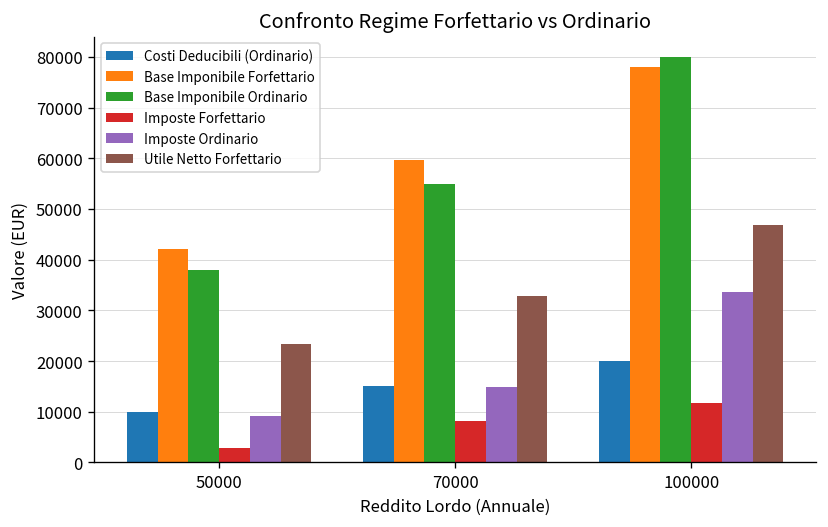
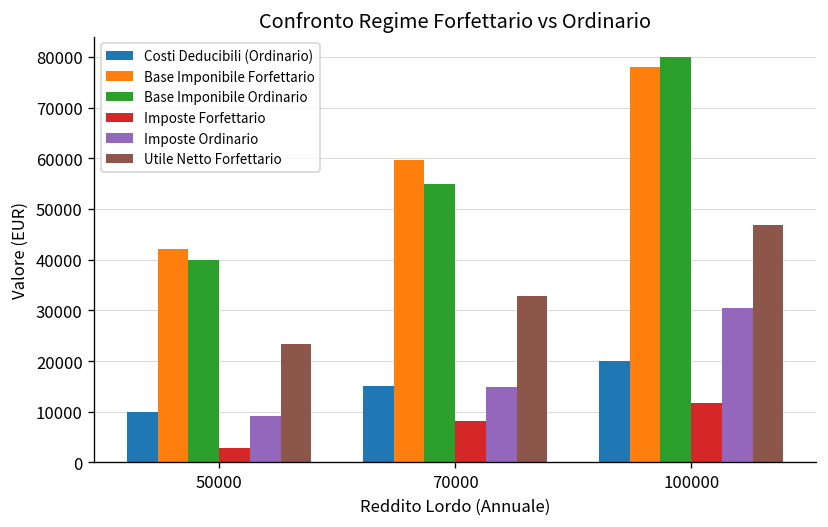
Base Imponibile Ordinario, 50000: 38000 -> 40000
Imposte Ordinario, 100000: 34000 -> 30000
